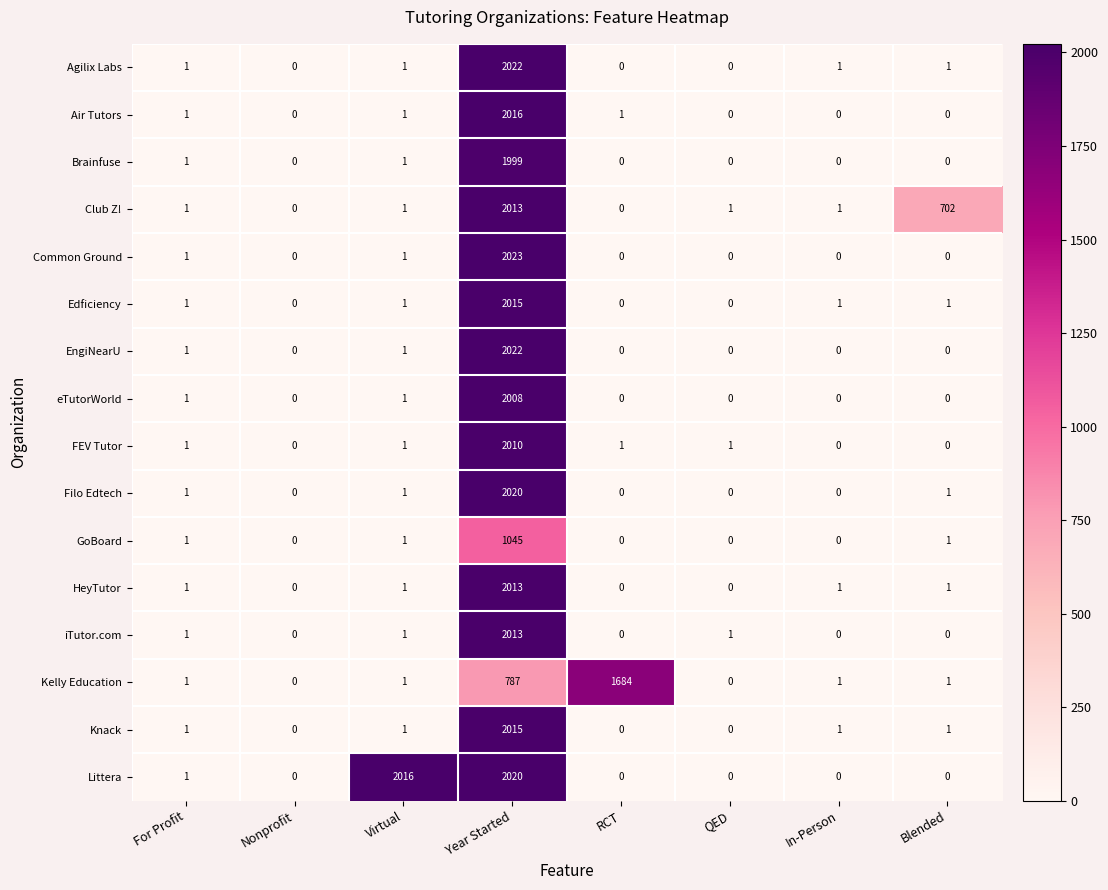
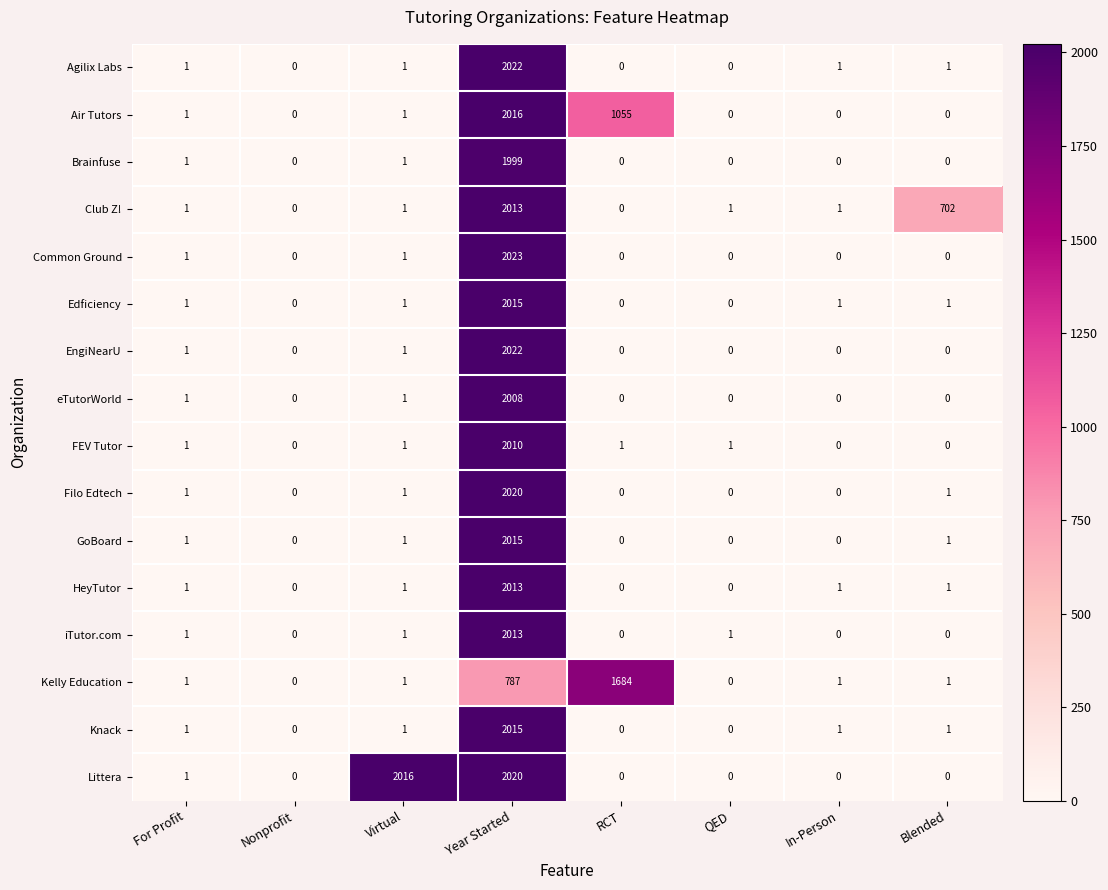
Air Tutors, RCT: 1 -> 1055
GoBoard, Year Started: 1045 -> 2015
